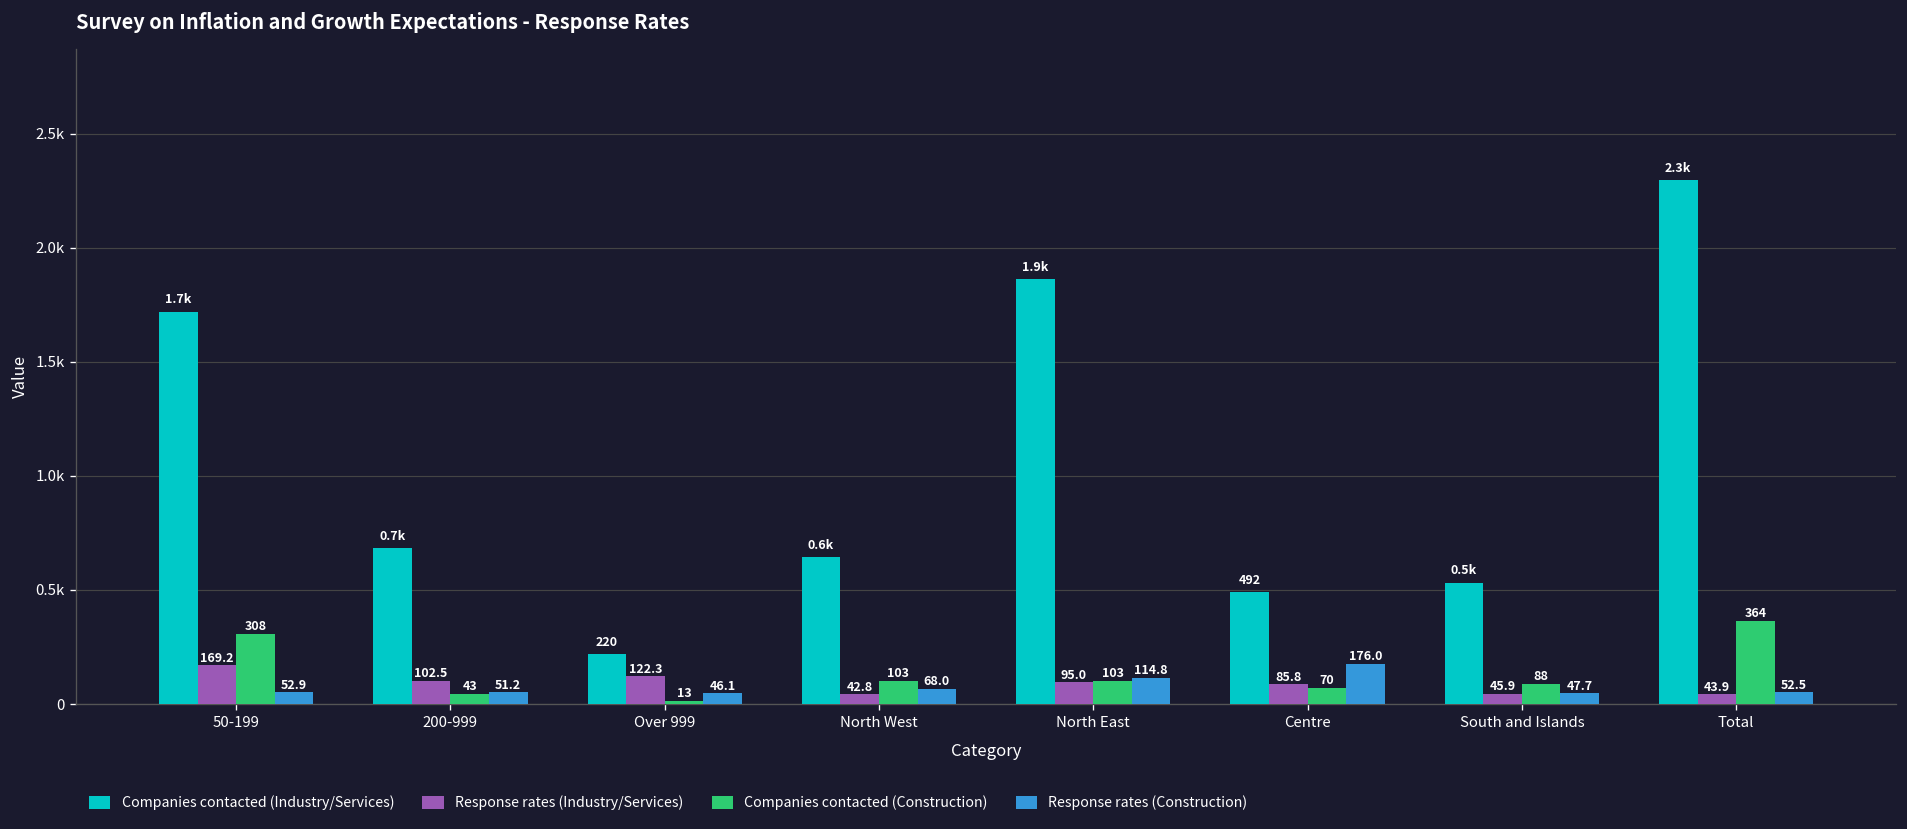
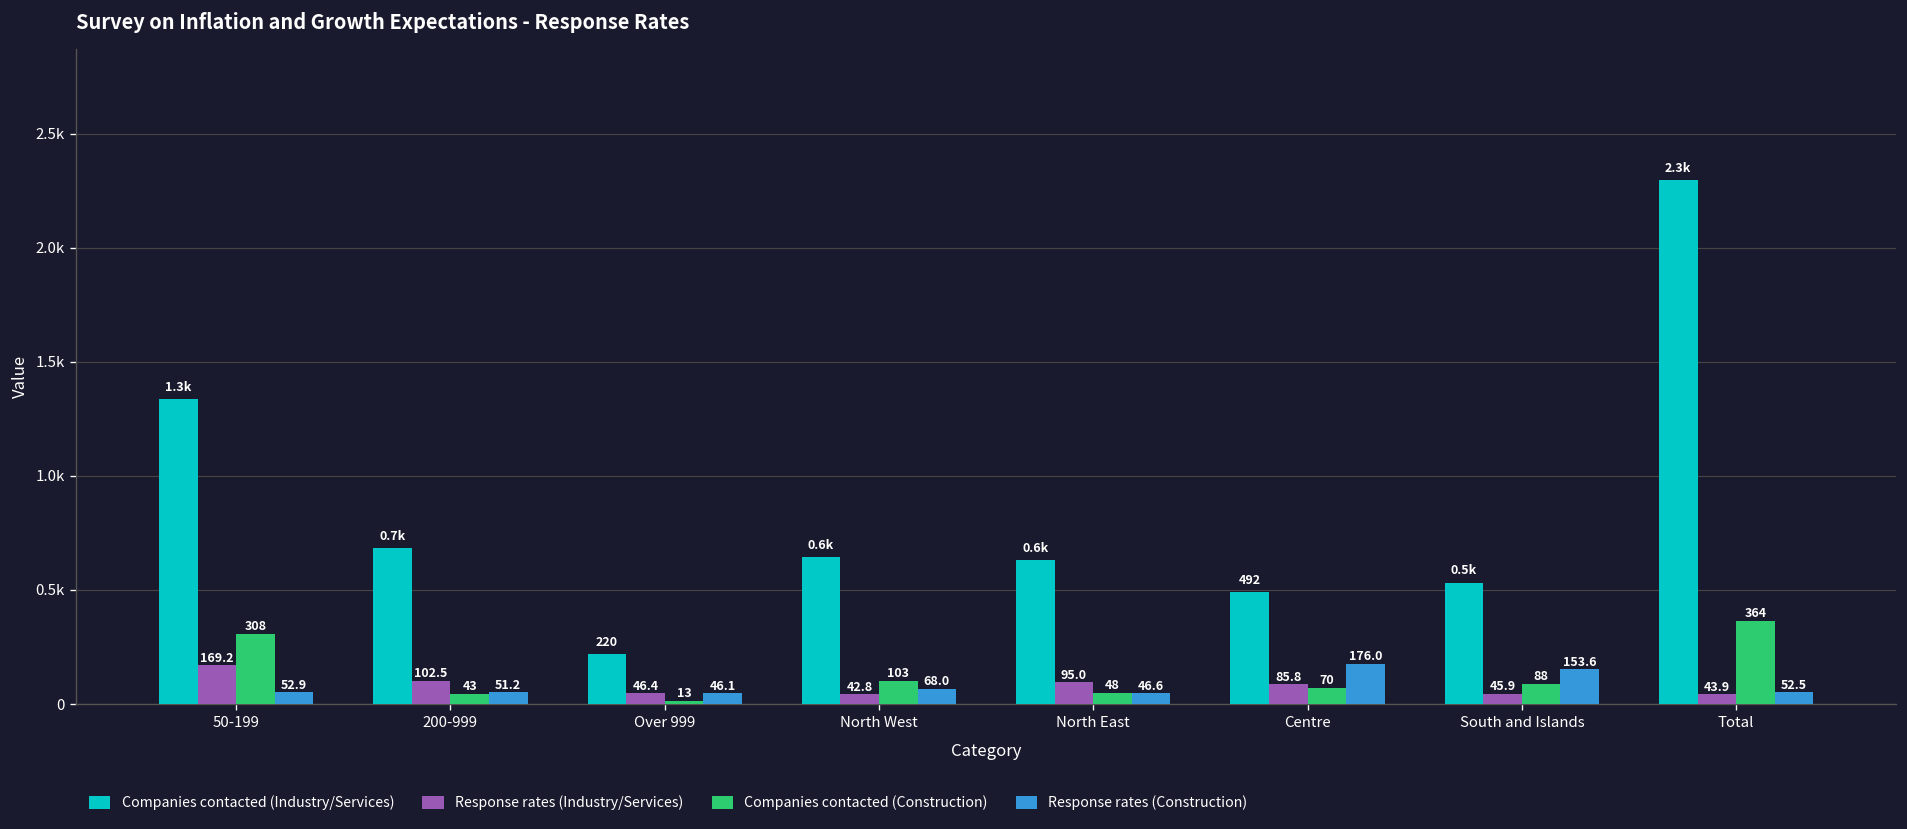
Companies contacted (Industry/Services), 50-199: 1.7k -> 1.3k
Response rates (Industry/Services), Over 999: 122.3 -> 46.4
Companies contacted (Industry/Services), North East: 1.9k -> 0.6k
Companies contacted (Construction), North East: 103 -> 48
Response rates (Construction), North East: 114.8 -> 46.6
Response rates (Construction), South and Islands: 47.7 -> 153.6
